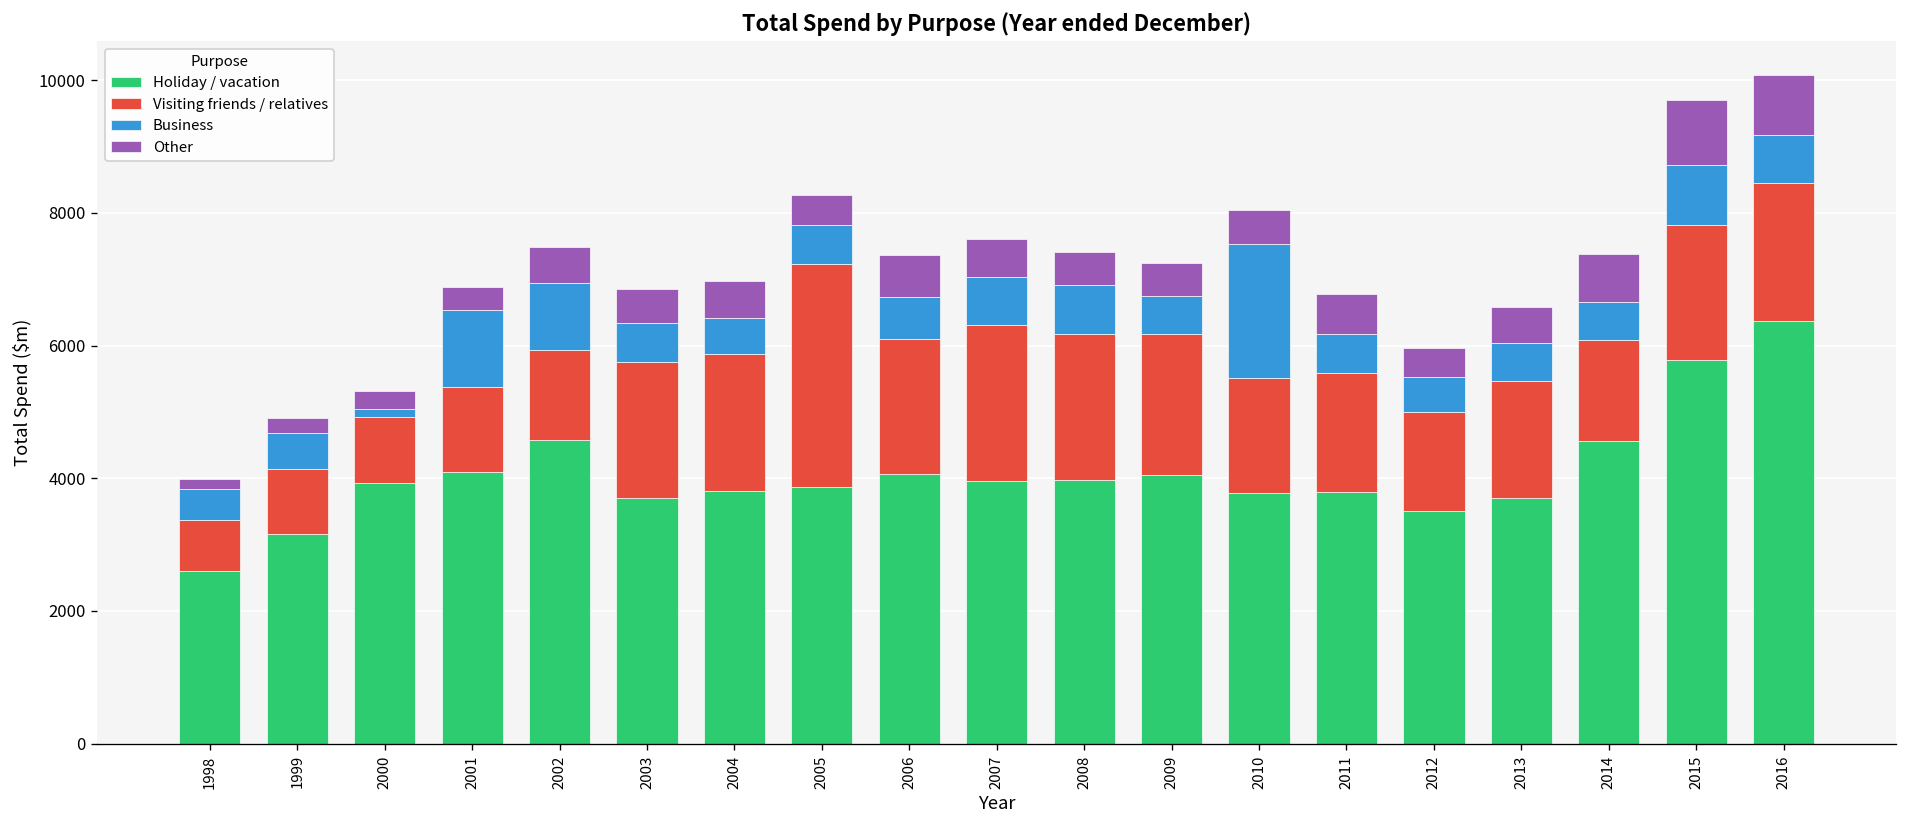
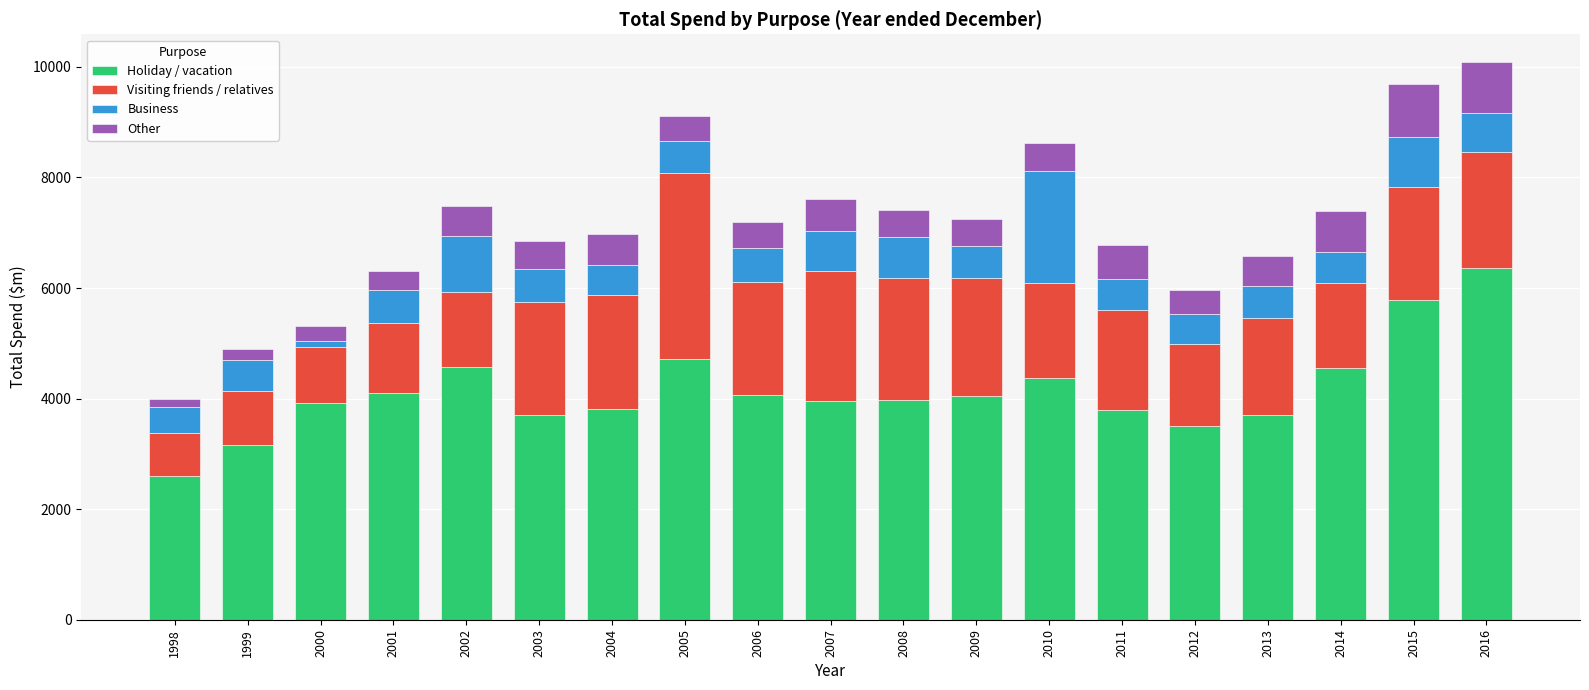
Business, 2001: 1200 -> 600
Holiday / vacation, 2005: 3900 -> 4700
Other, 2006: 600 -> 500
Holiday / vacation, 2010: 3800 -> 4400
